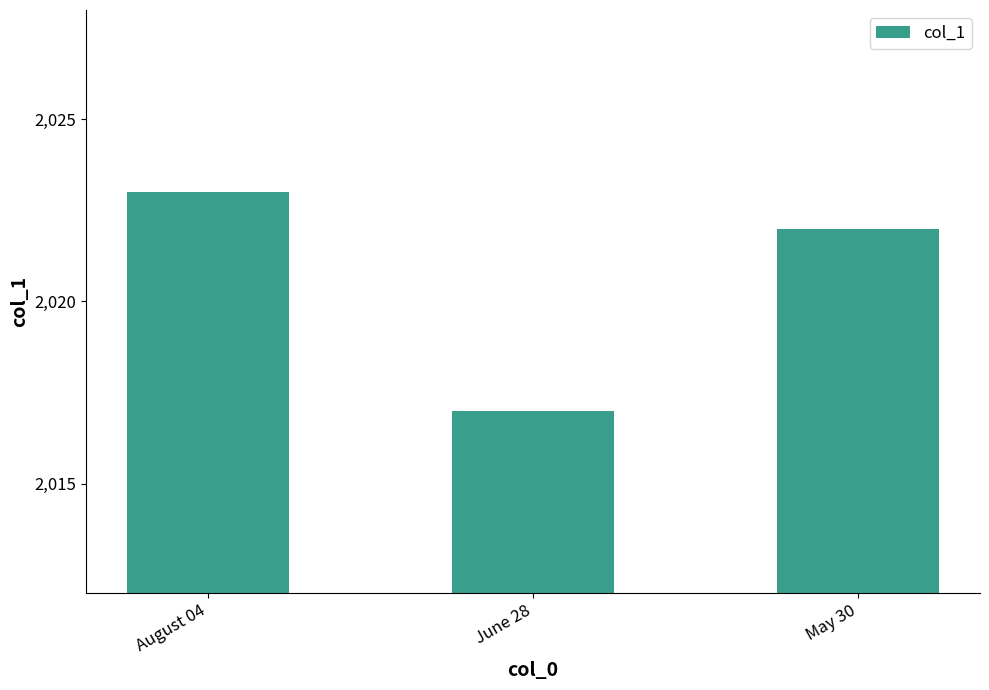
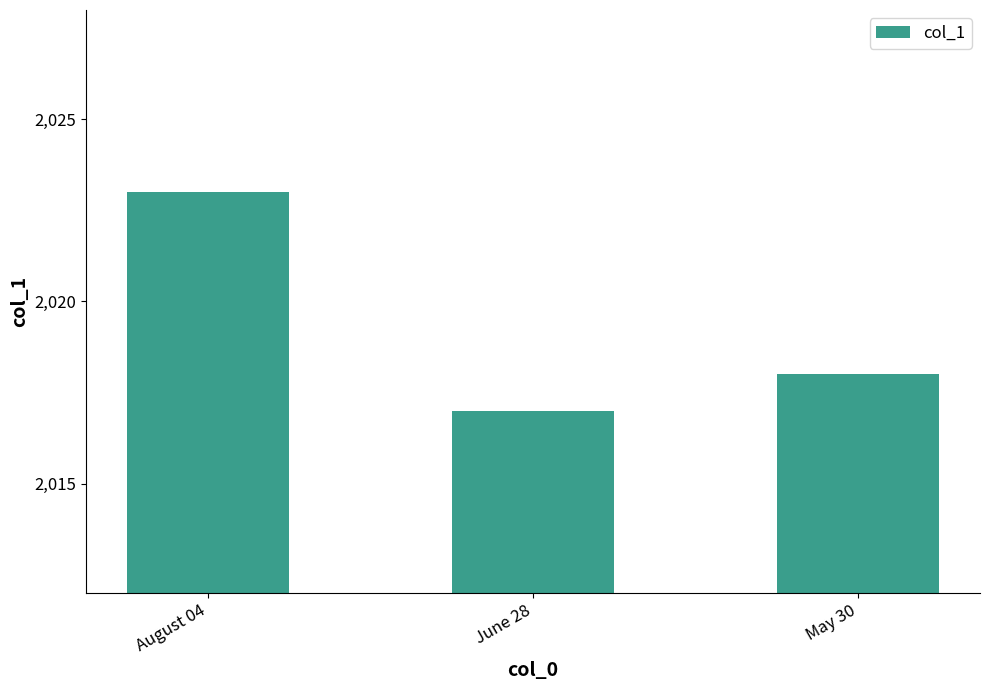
May 30: 2,022 -> 2,018
